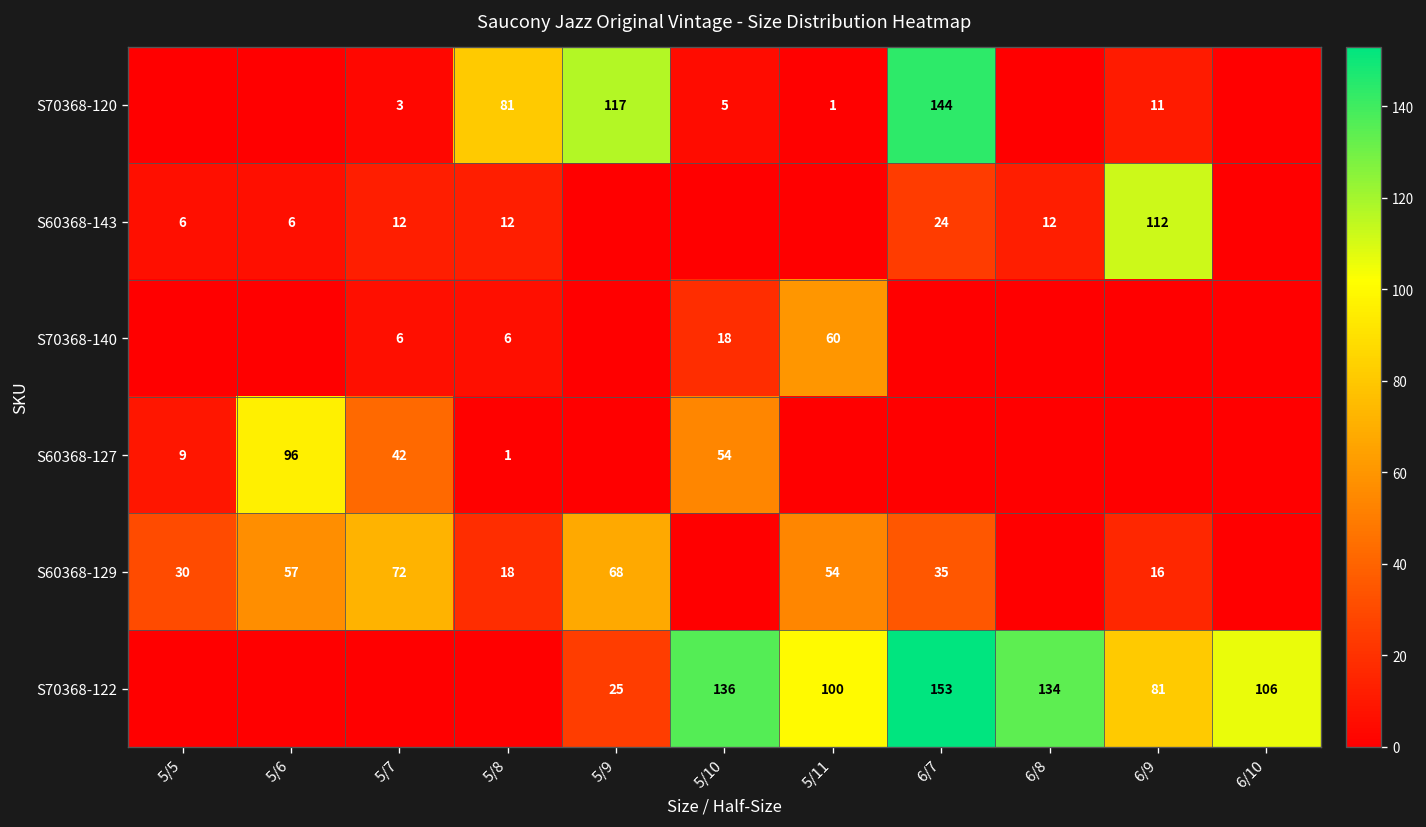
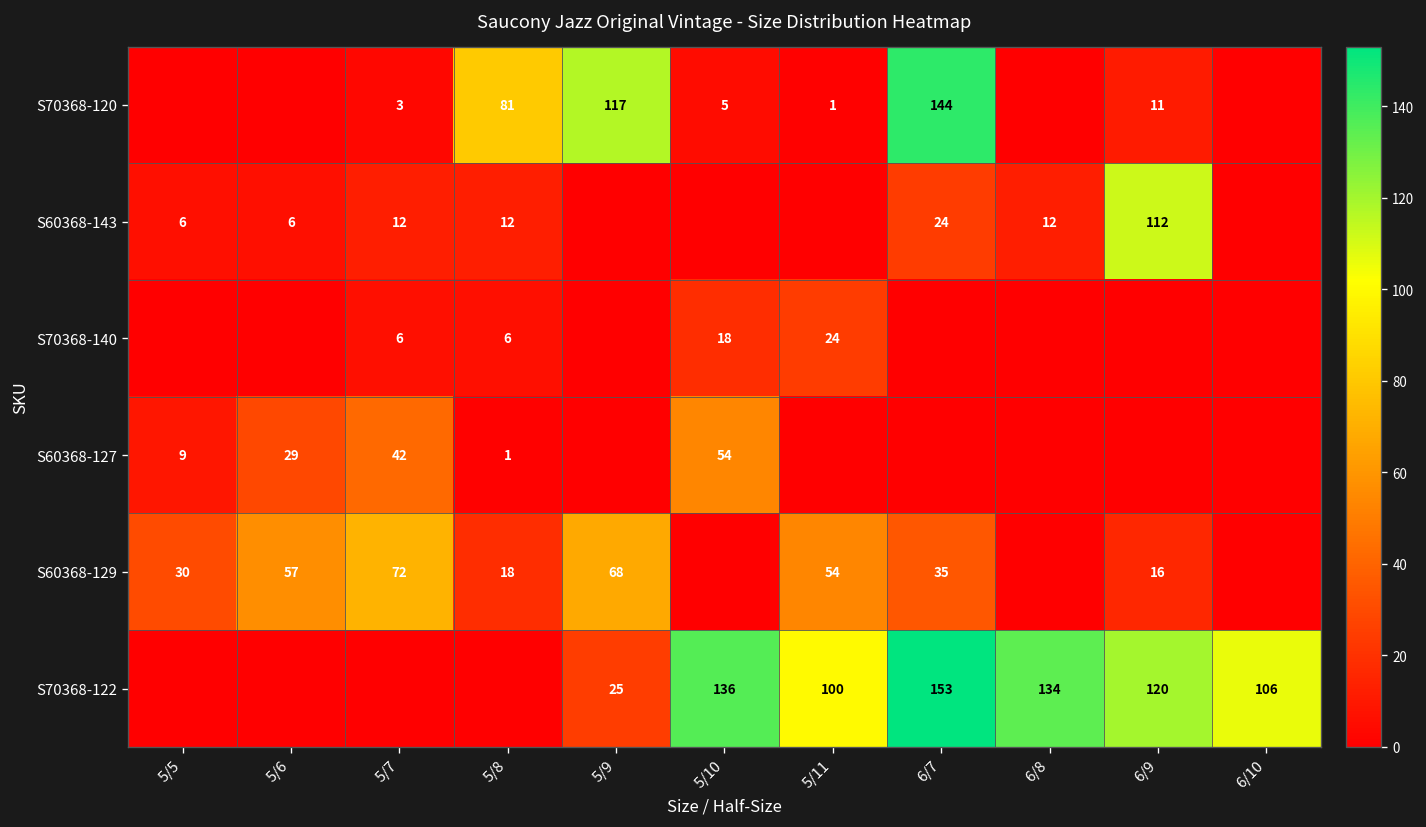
S70368-140, 5/11: 60 -> 24
S60368-127, 5/6: 96 -> 29
S70368-122, 6/9: 81 -> 120
